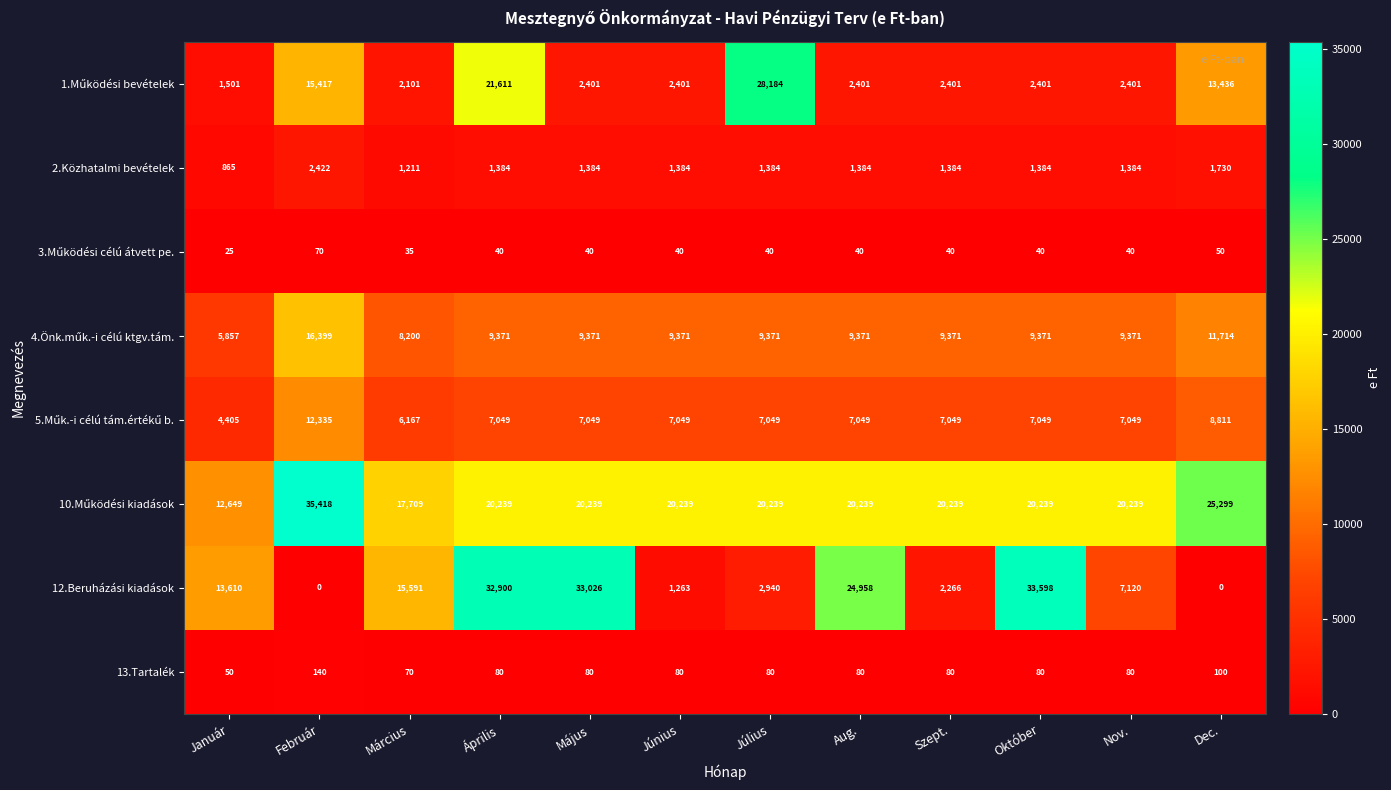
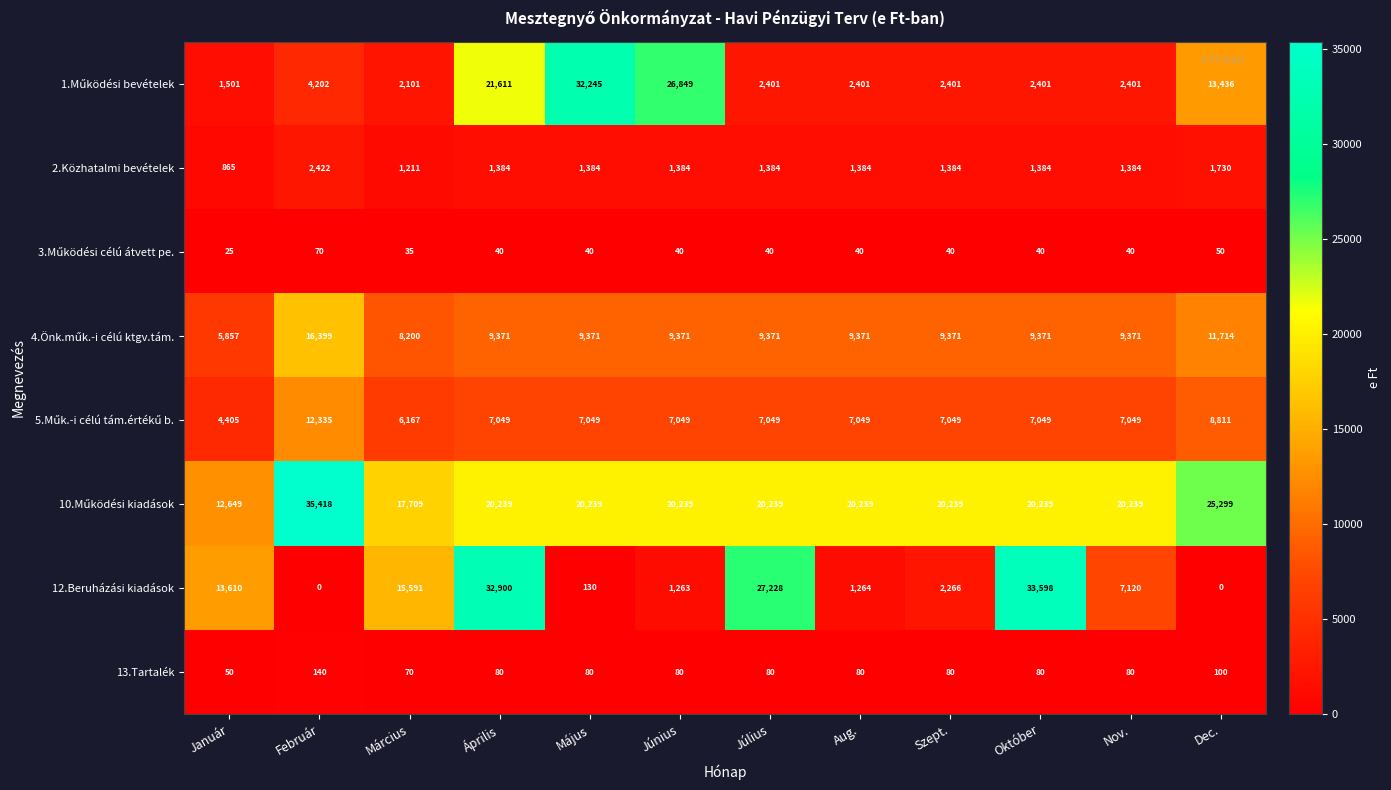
1.Működési bevételek, Február: 15,417 -> 4,202
1.Működési bevételek, Május: 2,401 -> 32,245
1.Működési bevételek, Június: 2,401 -> 26,849
1.Működési bevételek, Július: 28,184 -> 2,401
12.Beruházási kiadások, Május: 33,026 -> 130
12.Beruházási kiadások, Július: 2,940 -> 27,228
12.Beruházási kiadások, Aug.: 24,958 -> 1,264
